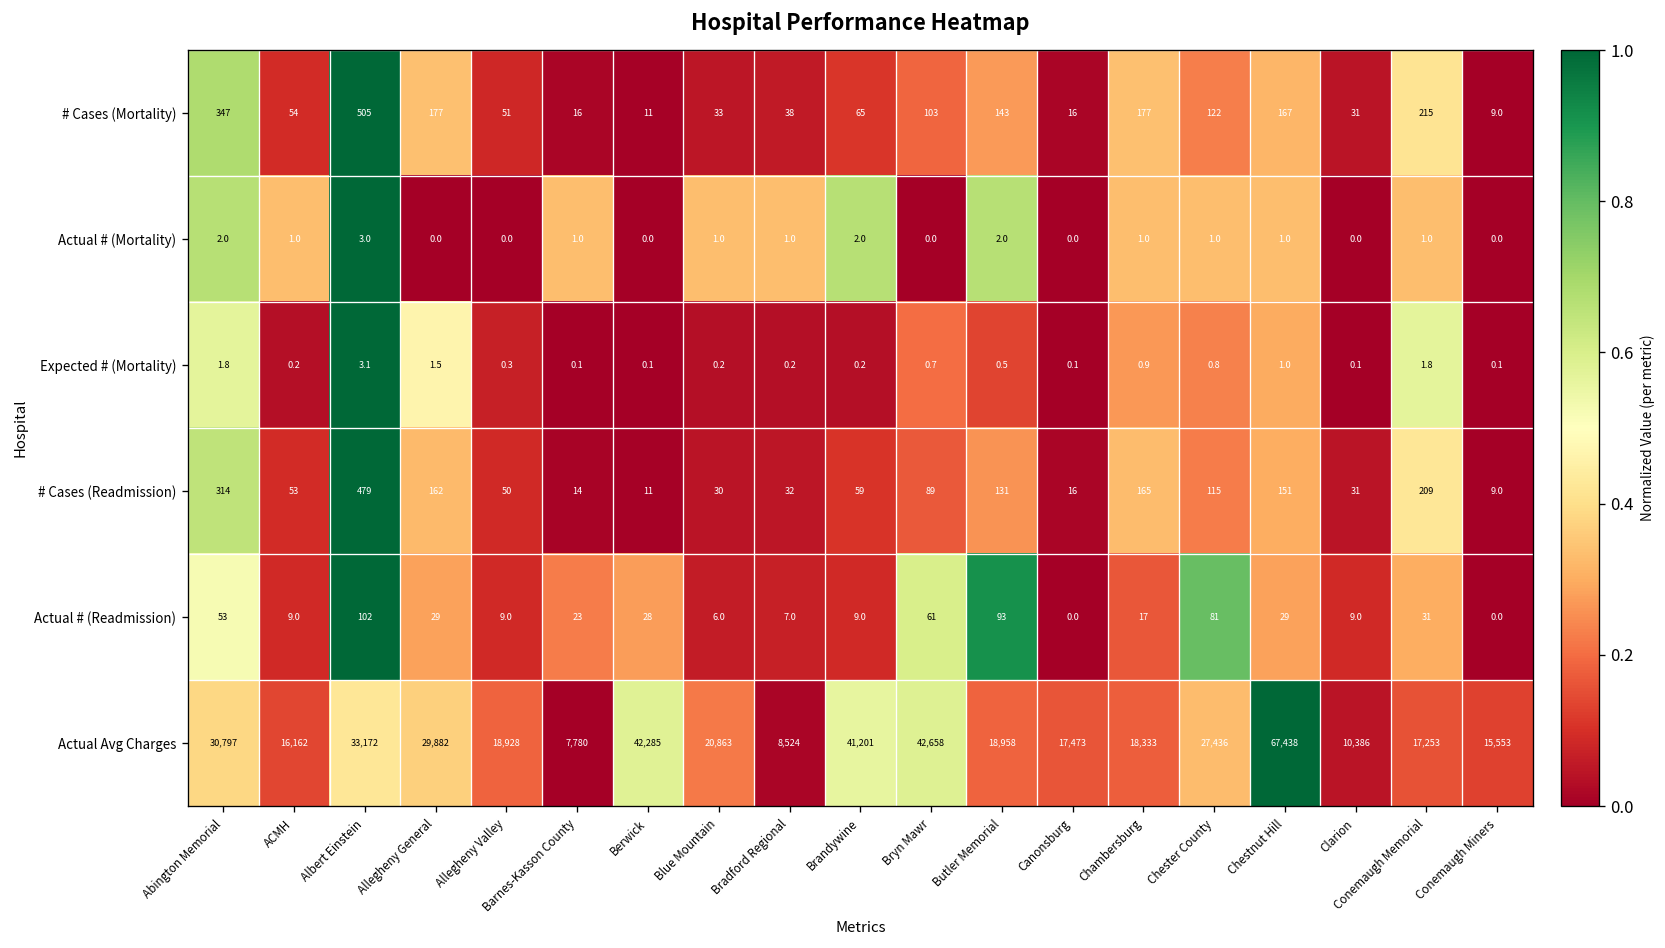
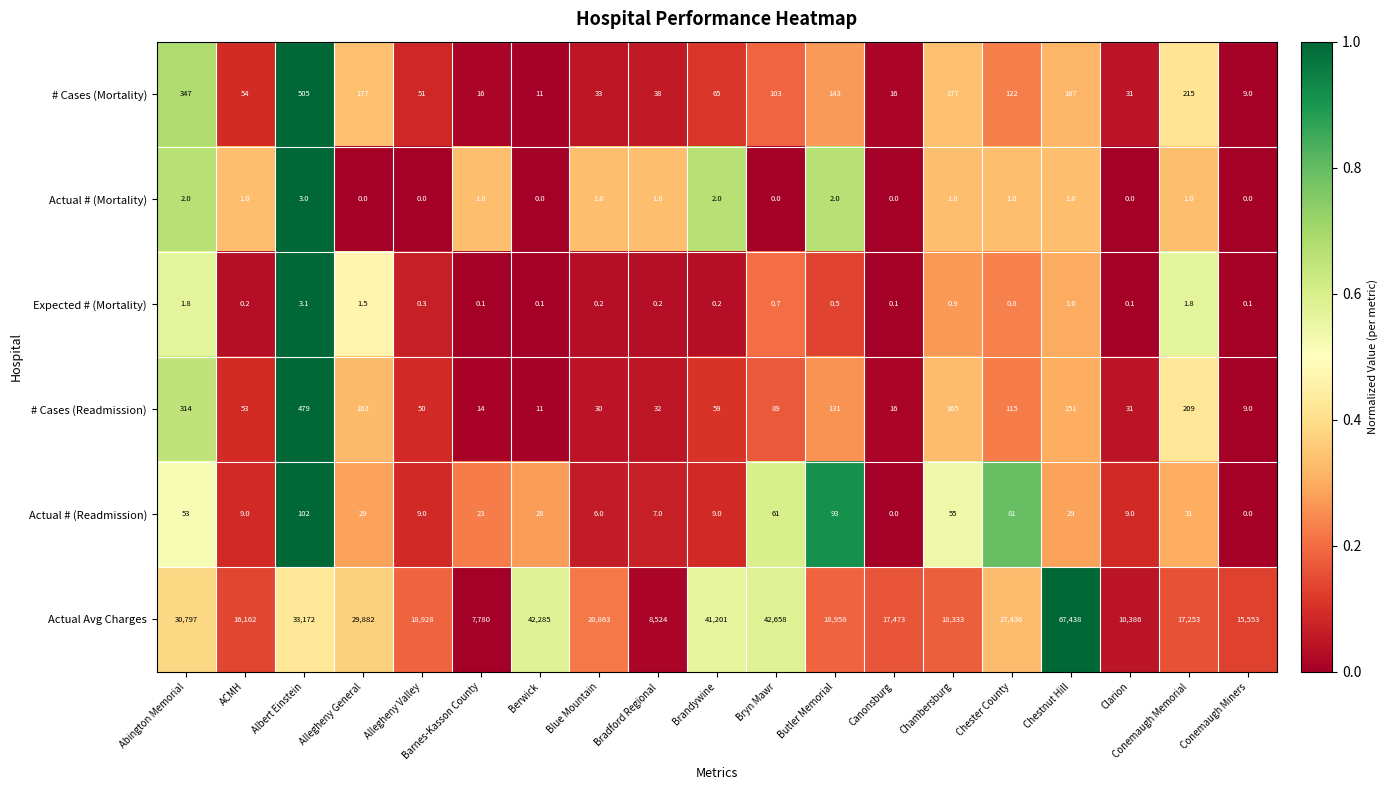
Actual # (Readmission), Chambersburg: 17 -> 55
